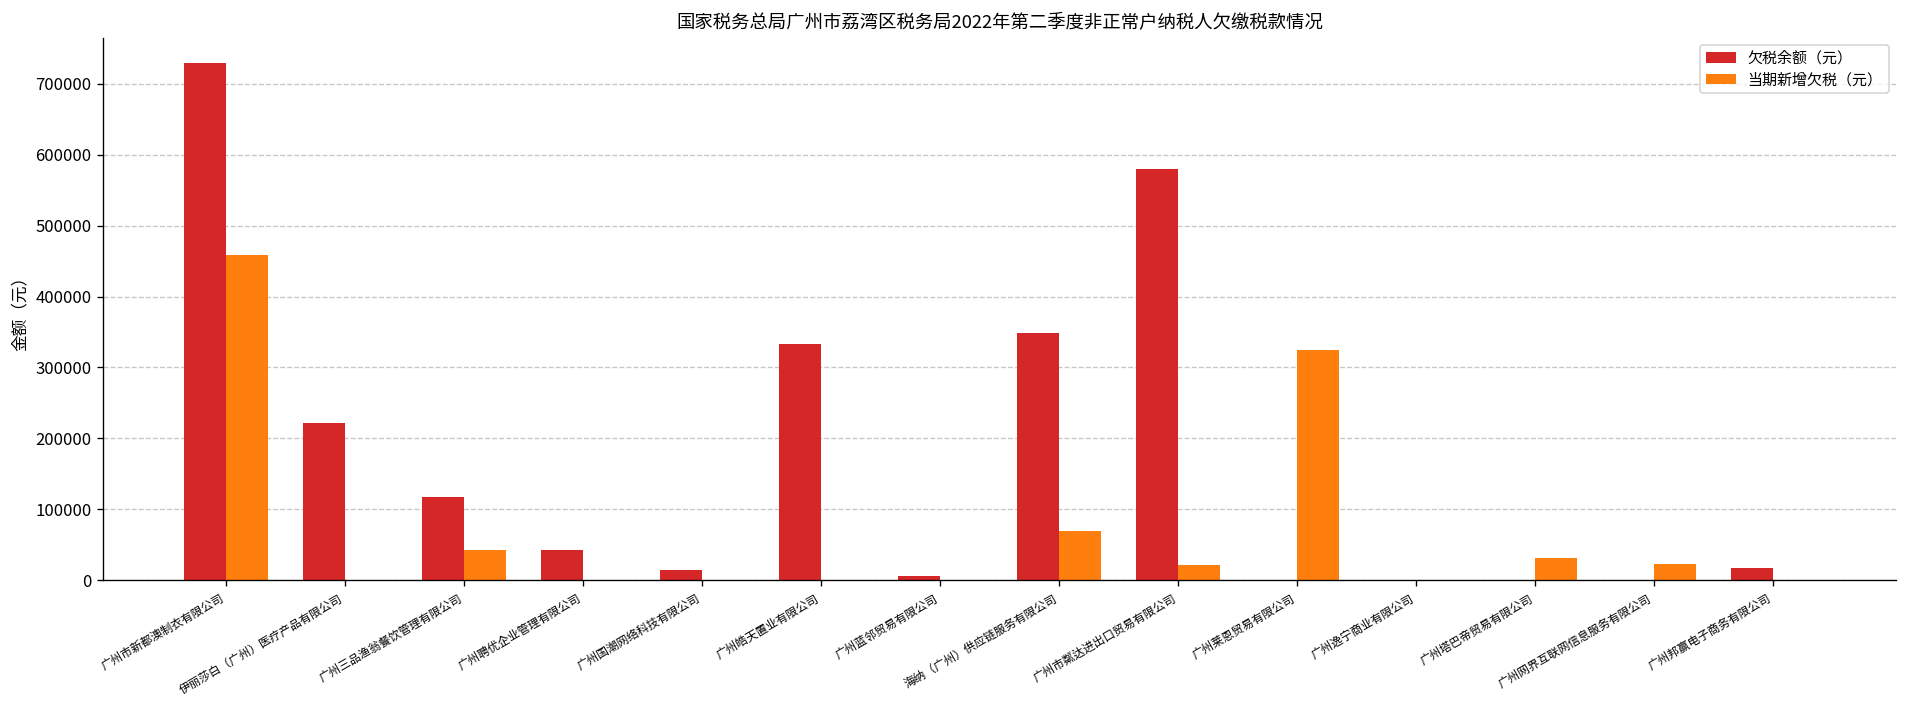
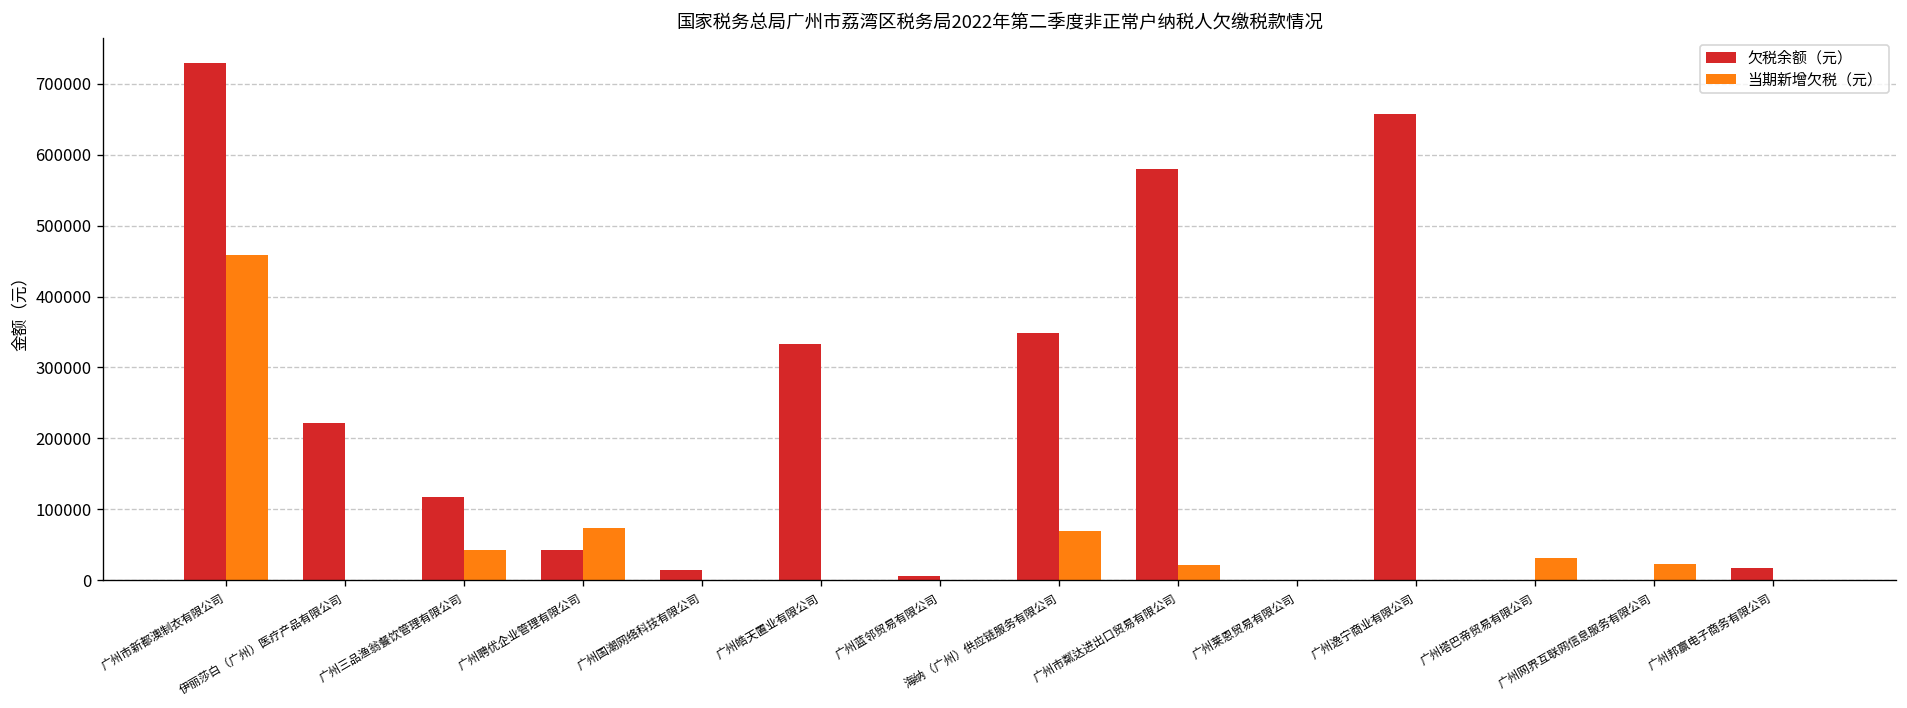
当期新增欠税（元）, 广州聘优企业管理有限公司: 0 -> 70000
当期新增欠税（元）, 广州莱恩贸易有限公司: 320000 -> 0
欠税余额（元）, 广州逸宁商业有限公司: 0 -> 660000
